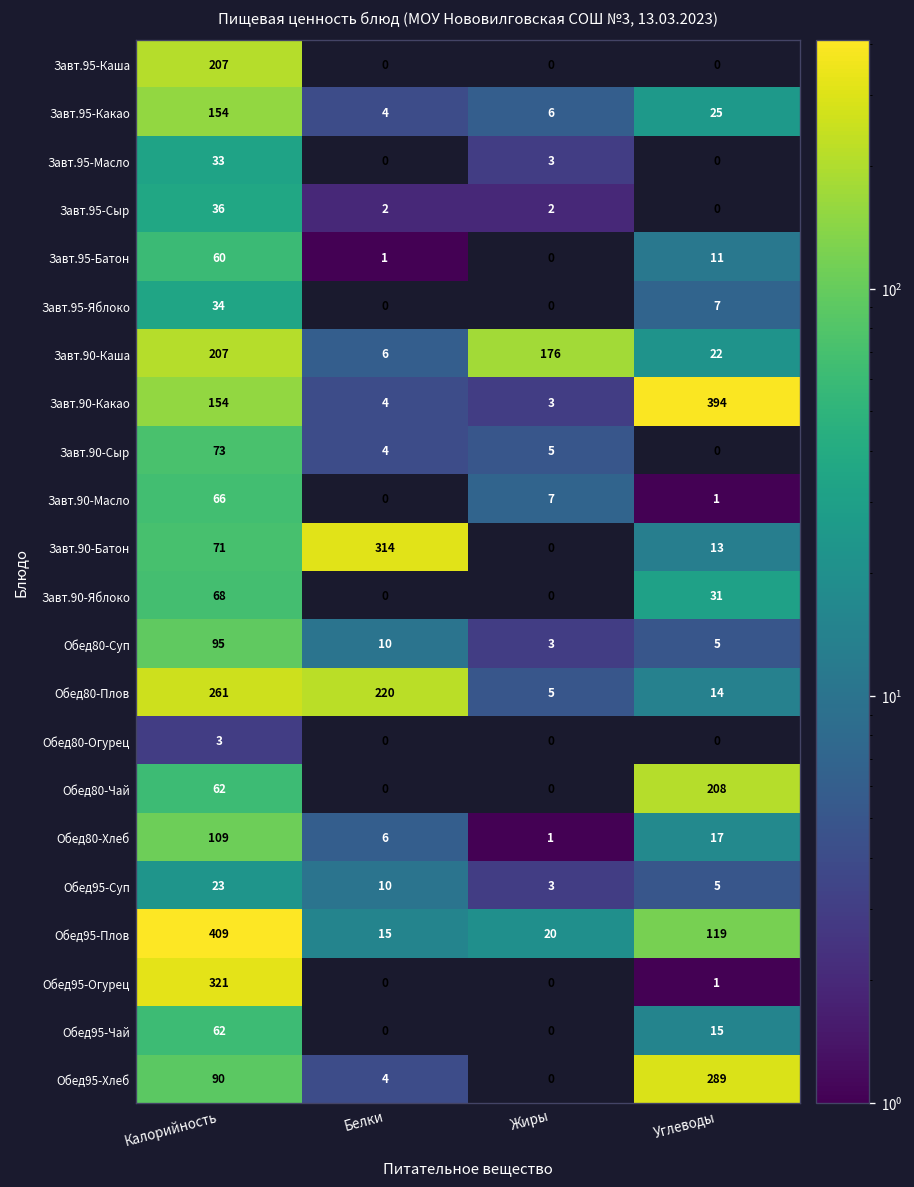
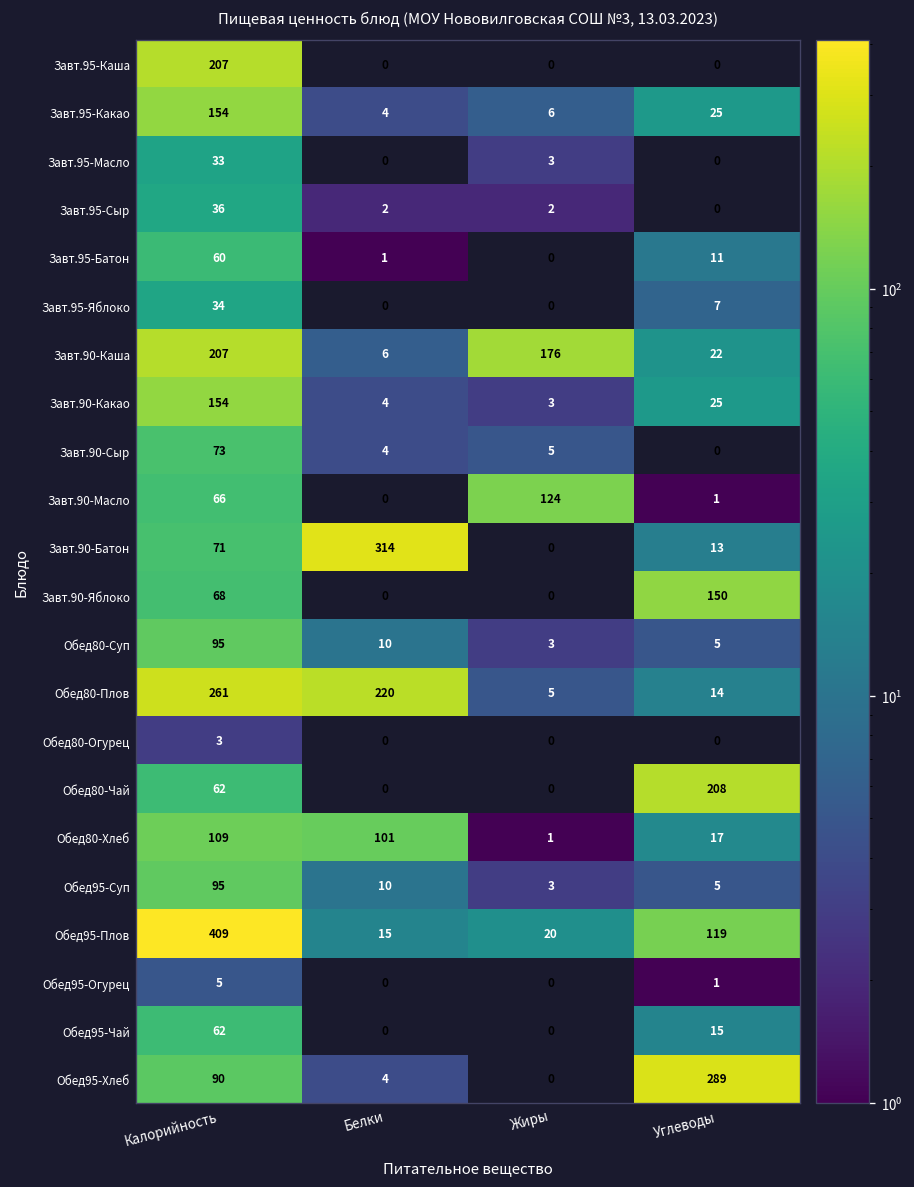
Завт.90-Какао, Углеводы: 394 -> 25
Завт.90-Масло, Жиры: 7 -> 124
Завт.90-Яблоко, Углеводы: 31 -> 150
Обед80-Хлеб, Белки: 6 -> 101
Обед95-Суп, Калорийность: 23 -> 95
Обед95-Огурец, Калорийность: 321 -> 5
